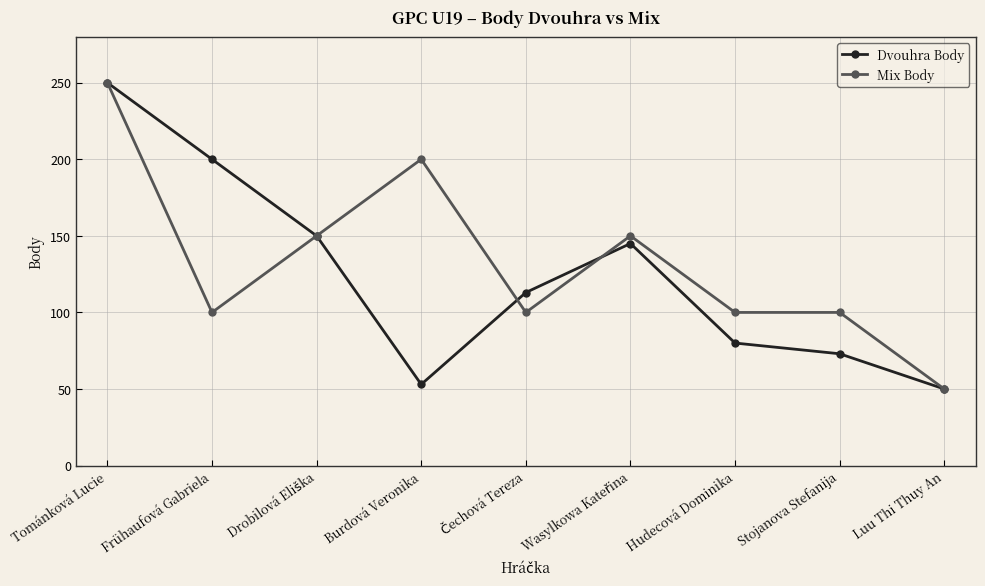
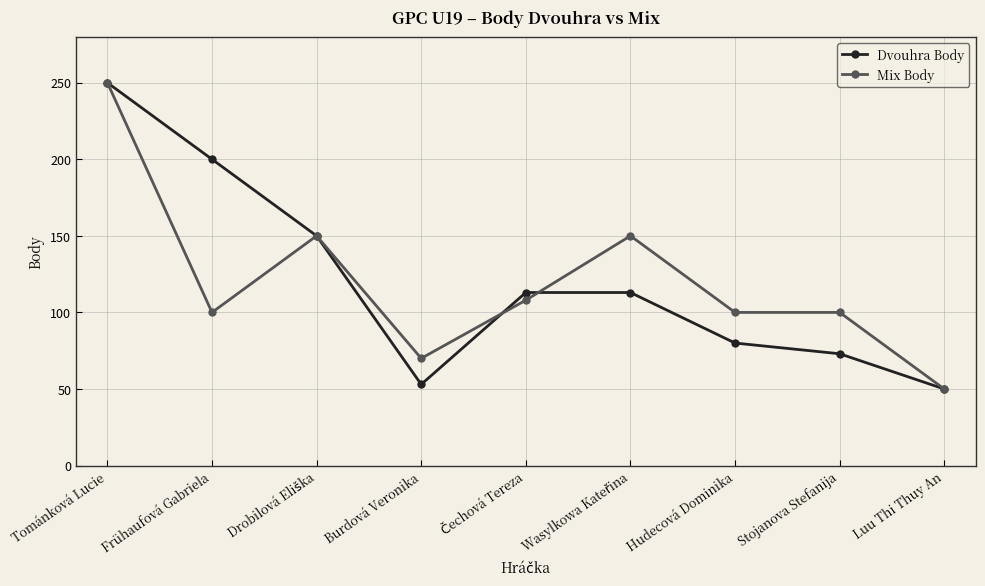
Mix Body, Burdová Veronika: 200 -> 70
Mix Body, Čechová Tereza: 100 -> 108
Dvouhra Body, Wasylkowa Kateřina: 145 -> 113
